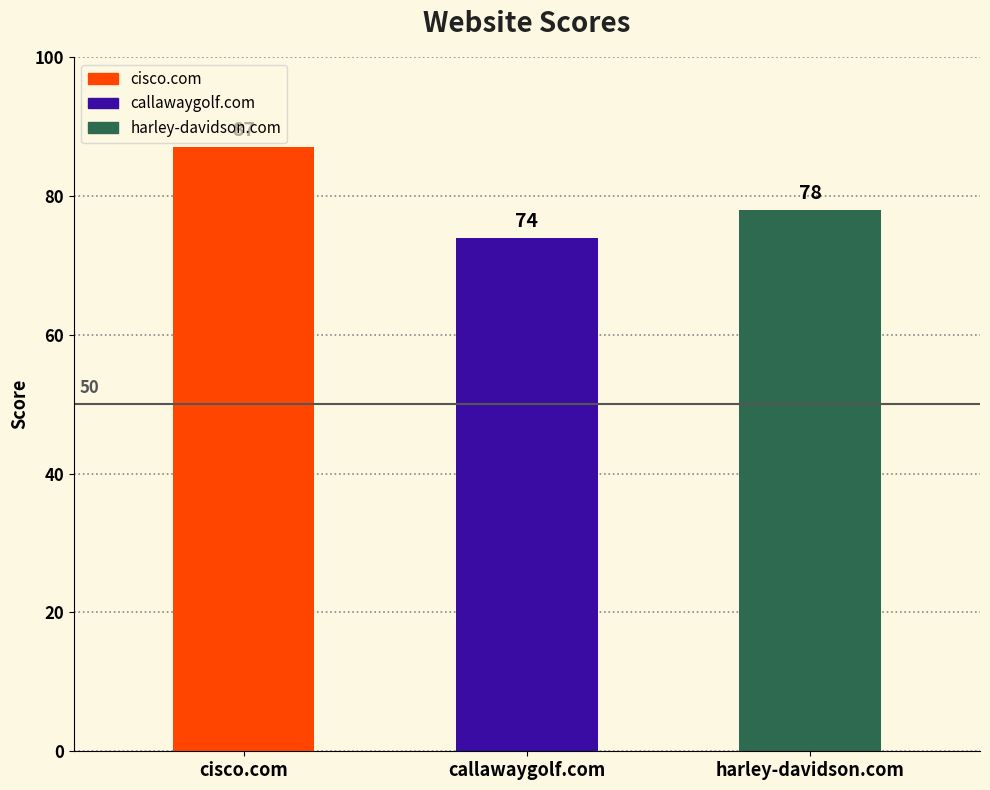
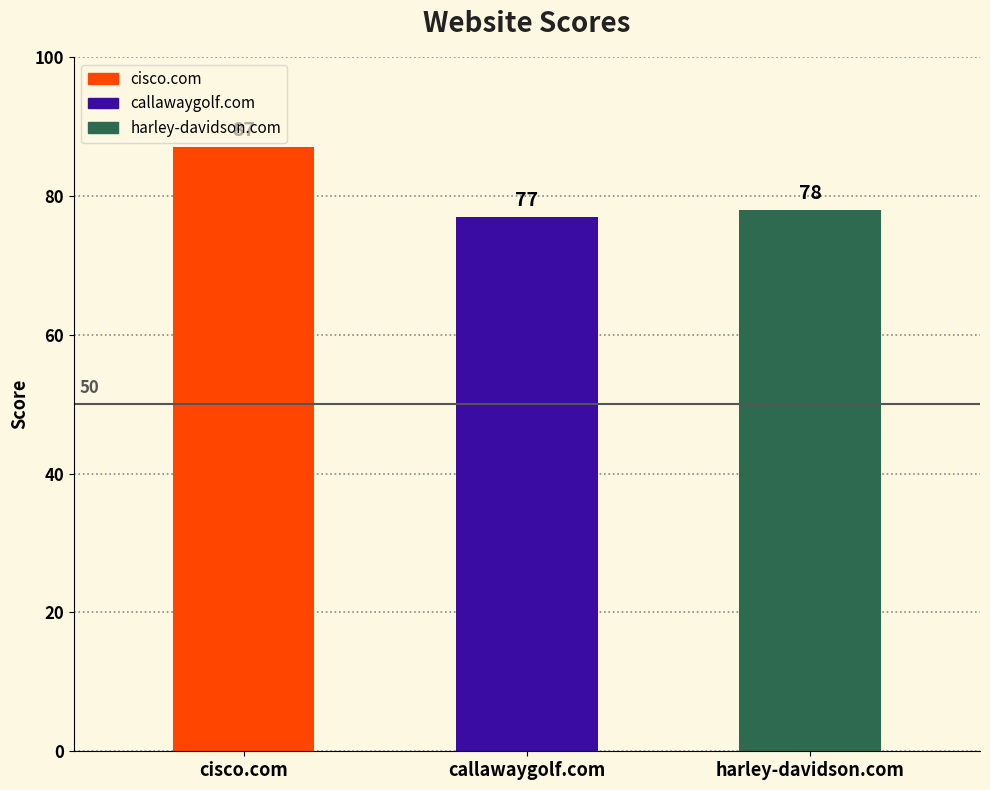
callawaygolf.com: 74 -> 77
